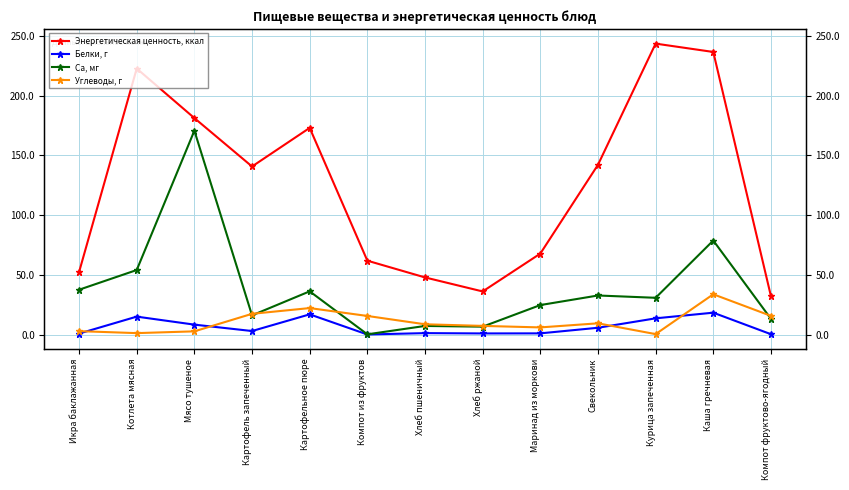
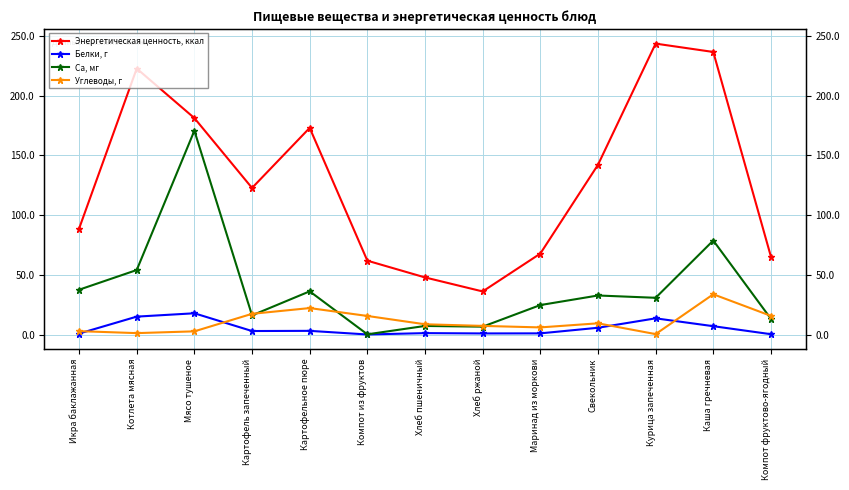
Энергетическая ценность, ккал, Икра баклажанная: 53 -> 89
Белки, г, Мясо тушеное: 9 -> 18
Энергетическая ценность, ккал, Картофель запеченный: 141 -> 123
Белки, г, Картофельное пюре: 17 -> 3
Белки, г, Каша гречневая: 19 -> 7
Энергетическая ценность, ккал, Компот фруктово-ягодный: 32 -> 65
